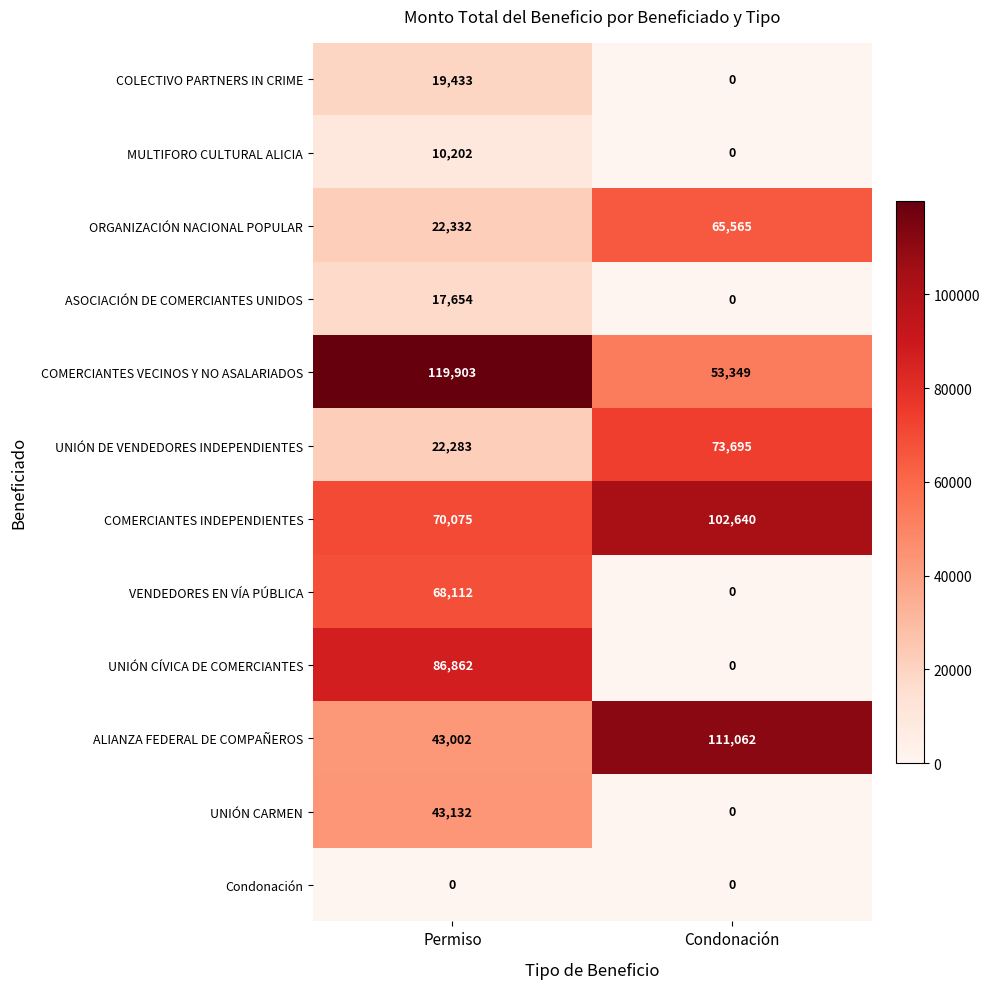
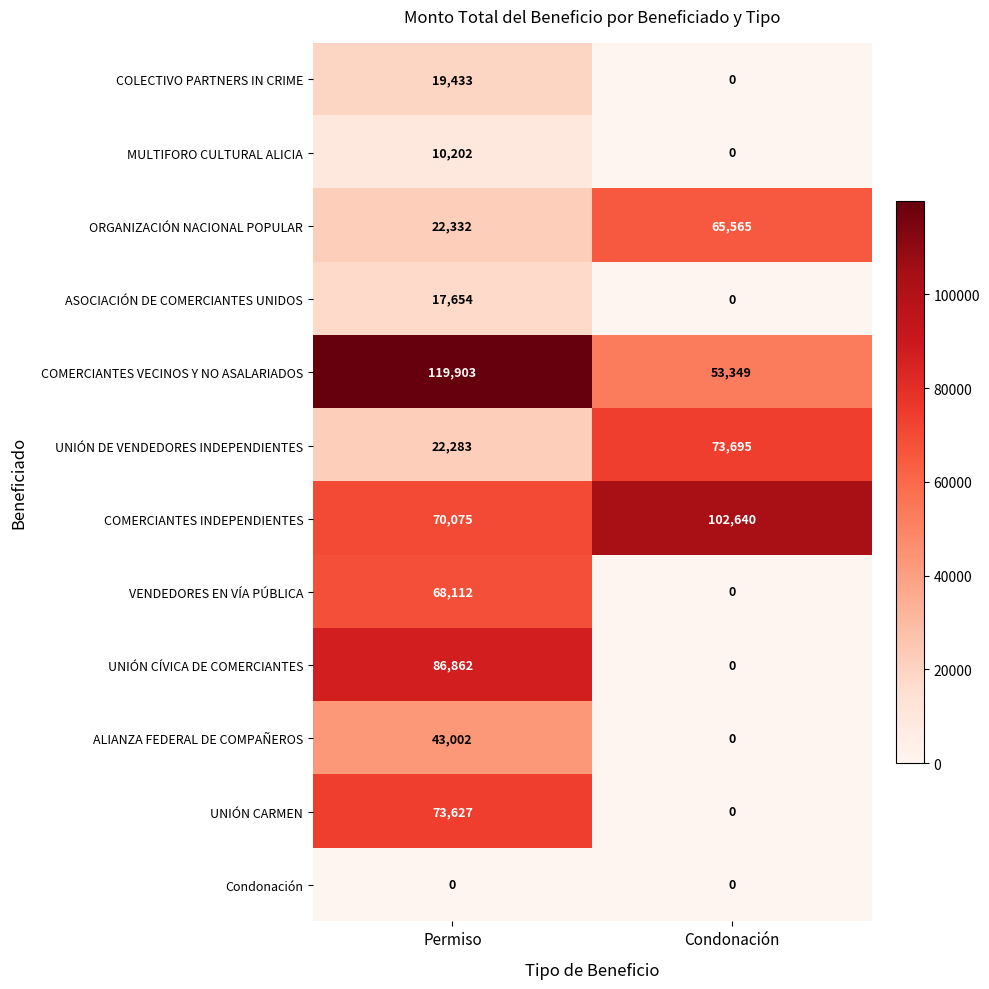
ALIANZA FEDERAL DE COMPAÑEROS, Condonación: 111,062 -> 0
UNIÓN CARMEN, Permiso: 43,132 -> 73,627
